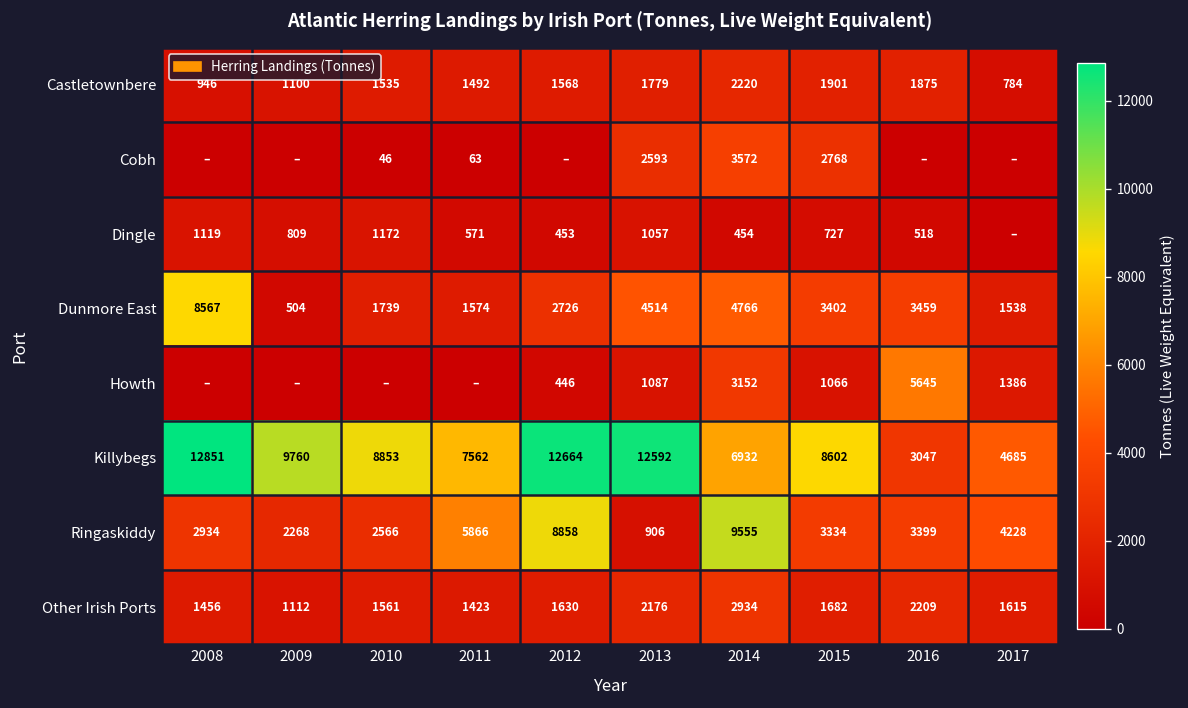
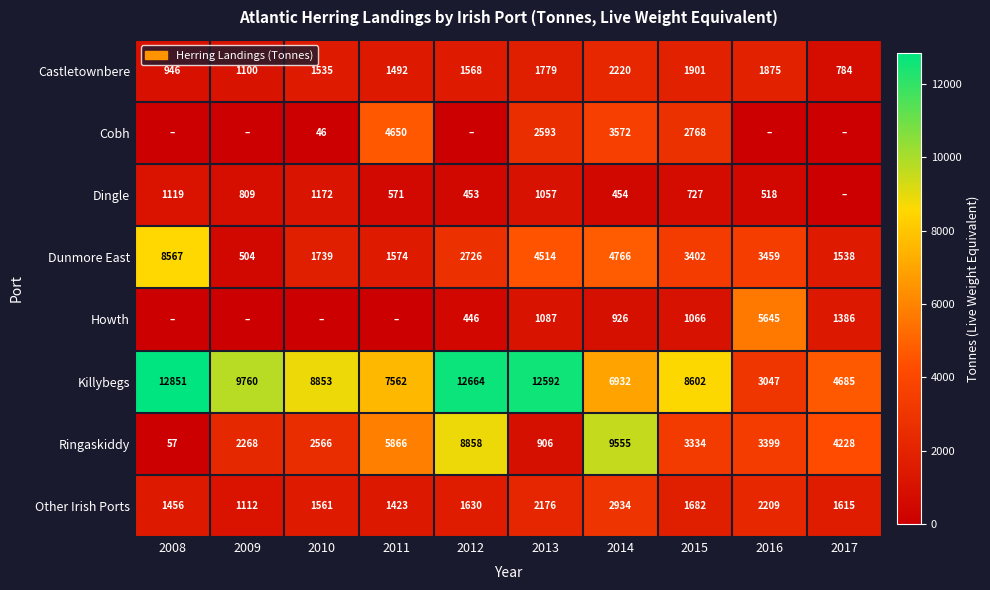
Cobh, 2011: 63 -> 4650
Howth, 2014: 3152 -> 926
Ringaskiddy, 2008: 2934 -> 57
